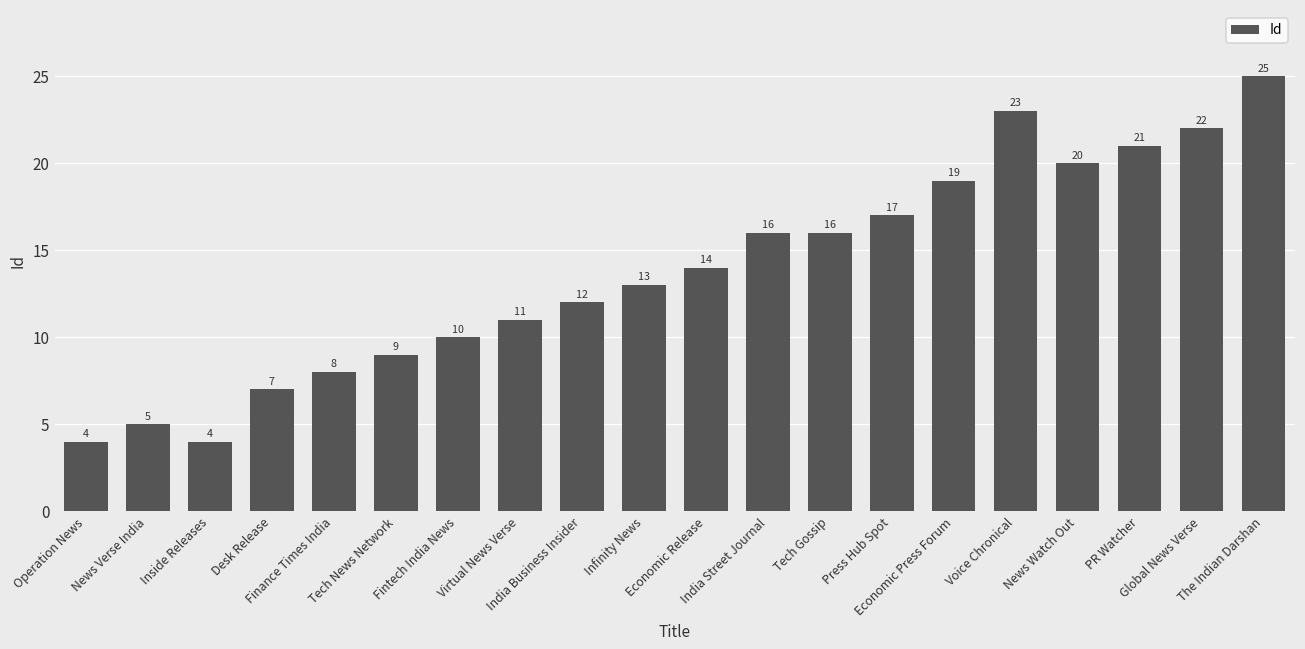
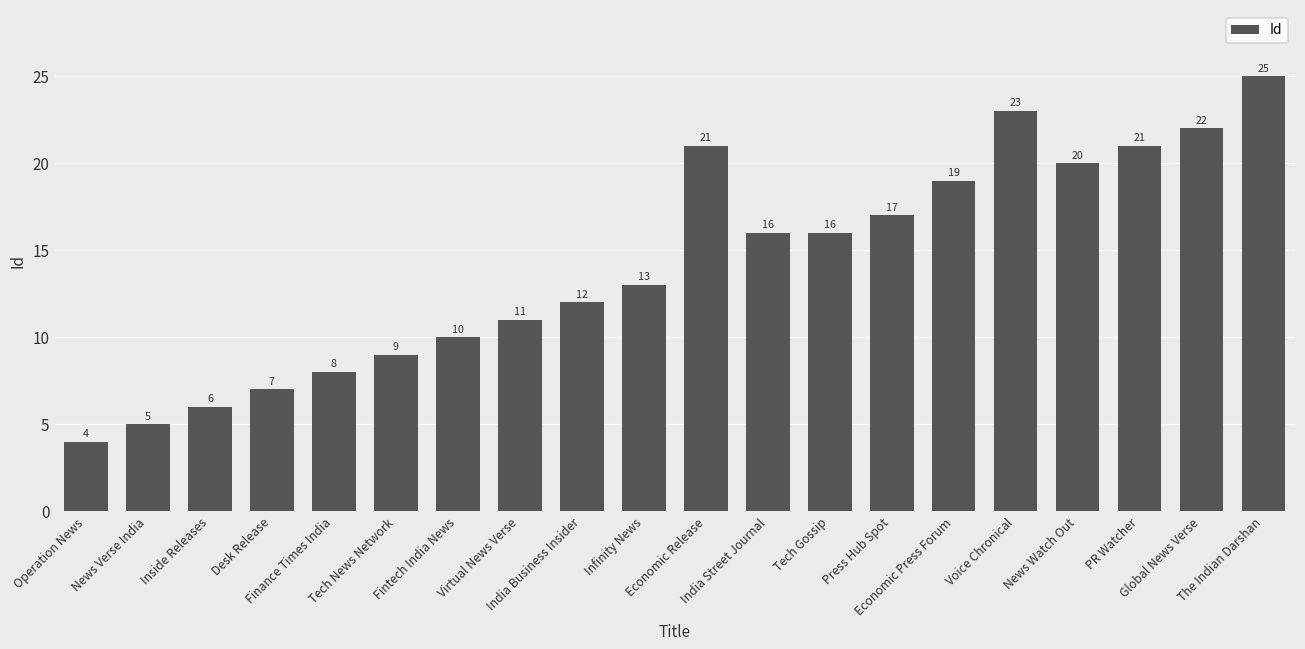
Inside Releases: 4 -> 6
Economic Release: 14 -> 21
